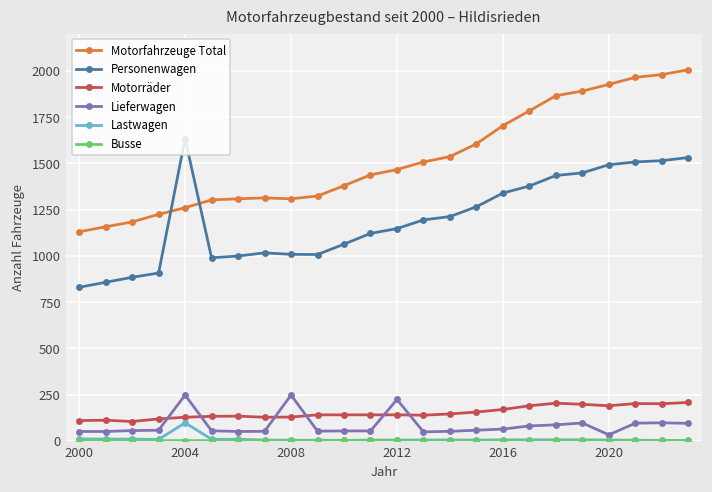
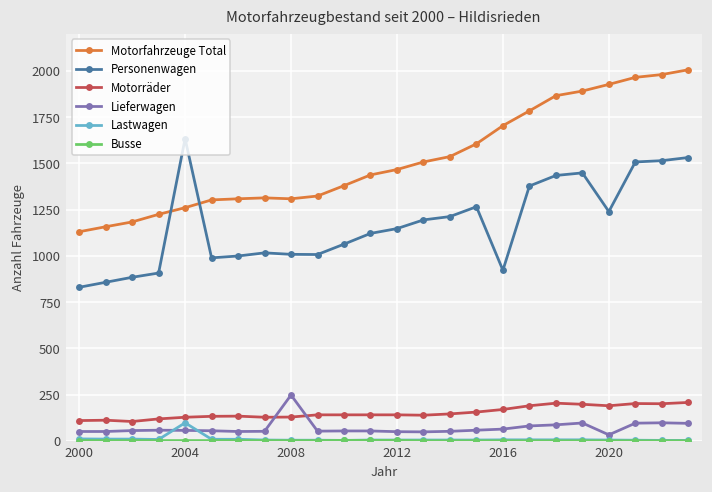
Lieferwagen, 2004: 250 -> 60
Lieferwagen, 2012: 220 -> 50
Personenwagen, 2016: 1340 -> 920
Personenwagen, 2020: 1490 -> 1240
